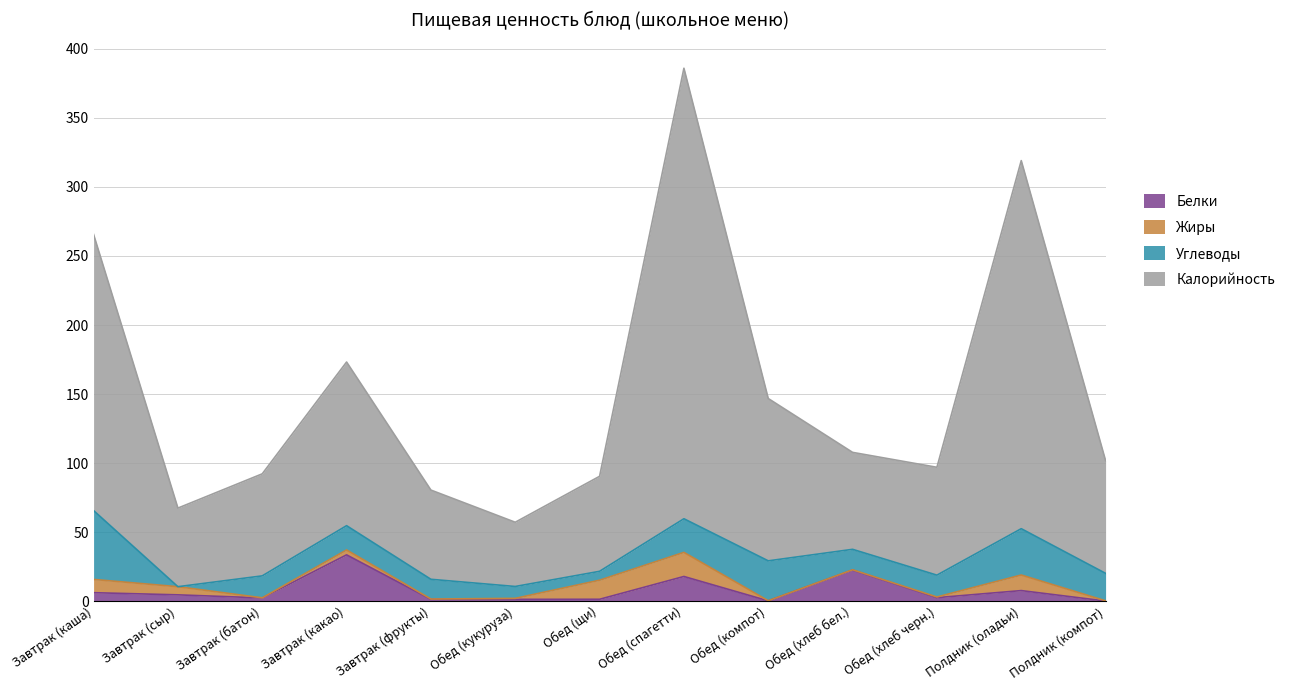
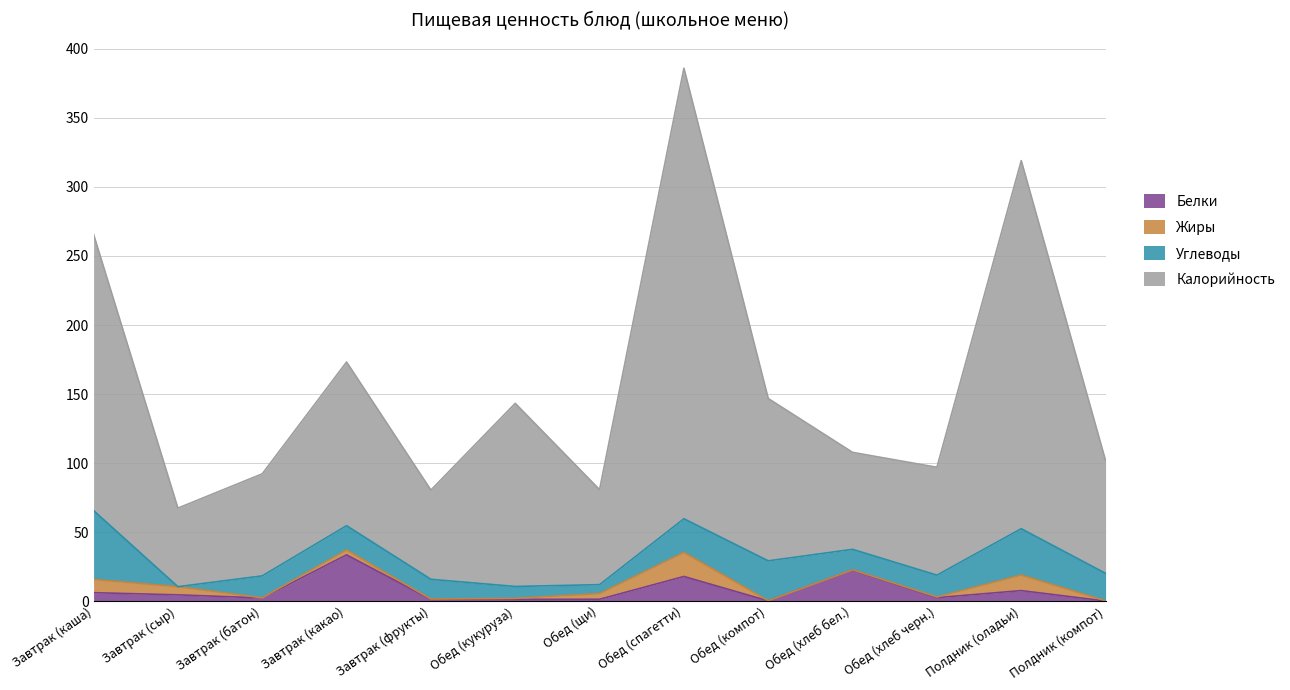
Калорийность, Обед (кукуруза): 47 -> 133
Жиры, Обед (щи): 14 -> 4
